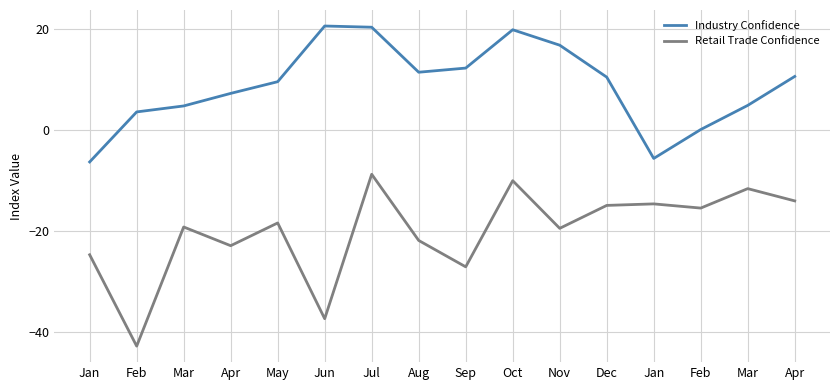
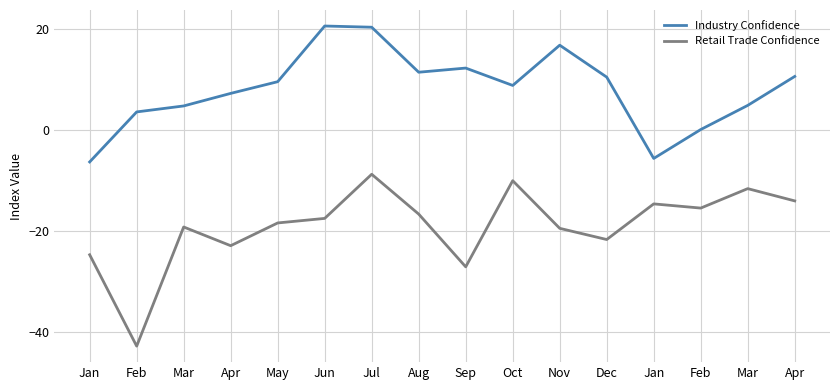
Retail Trade Confidence, Jun: -37 -> -17
Retail Trade Confidence, Aug: -22 -> -17
Industry Confidence, Oct: 20 -> 9
Retail Trade Confidence, Dec: -15 -> -22
